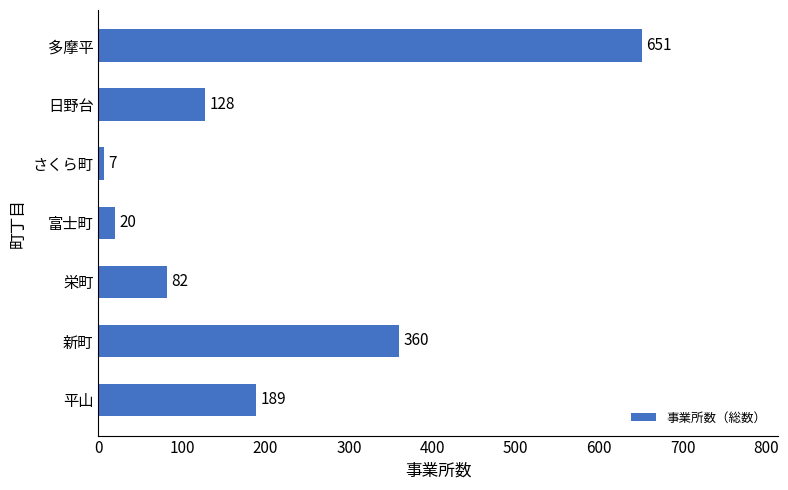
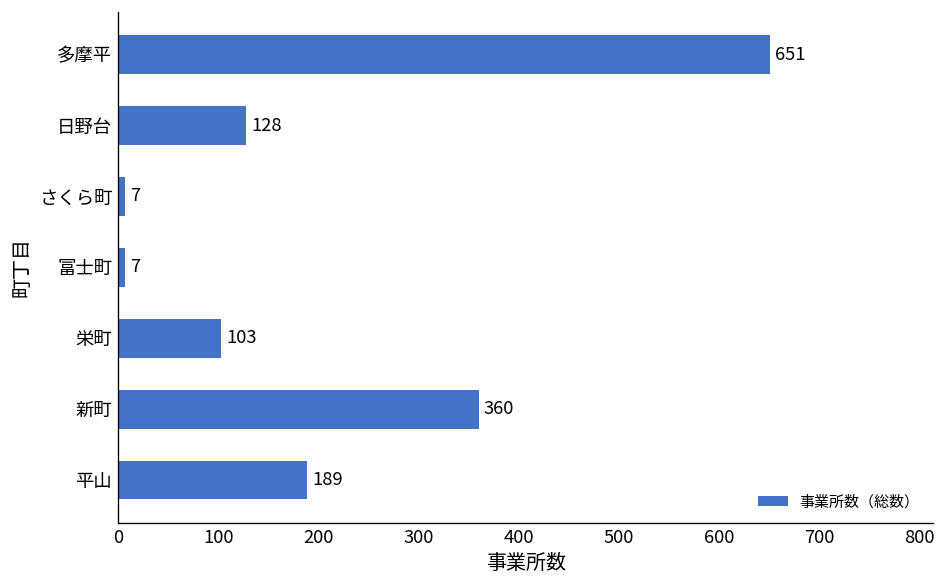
富士町: 20 -> 7
栄町: 82 -> 103
